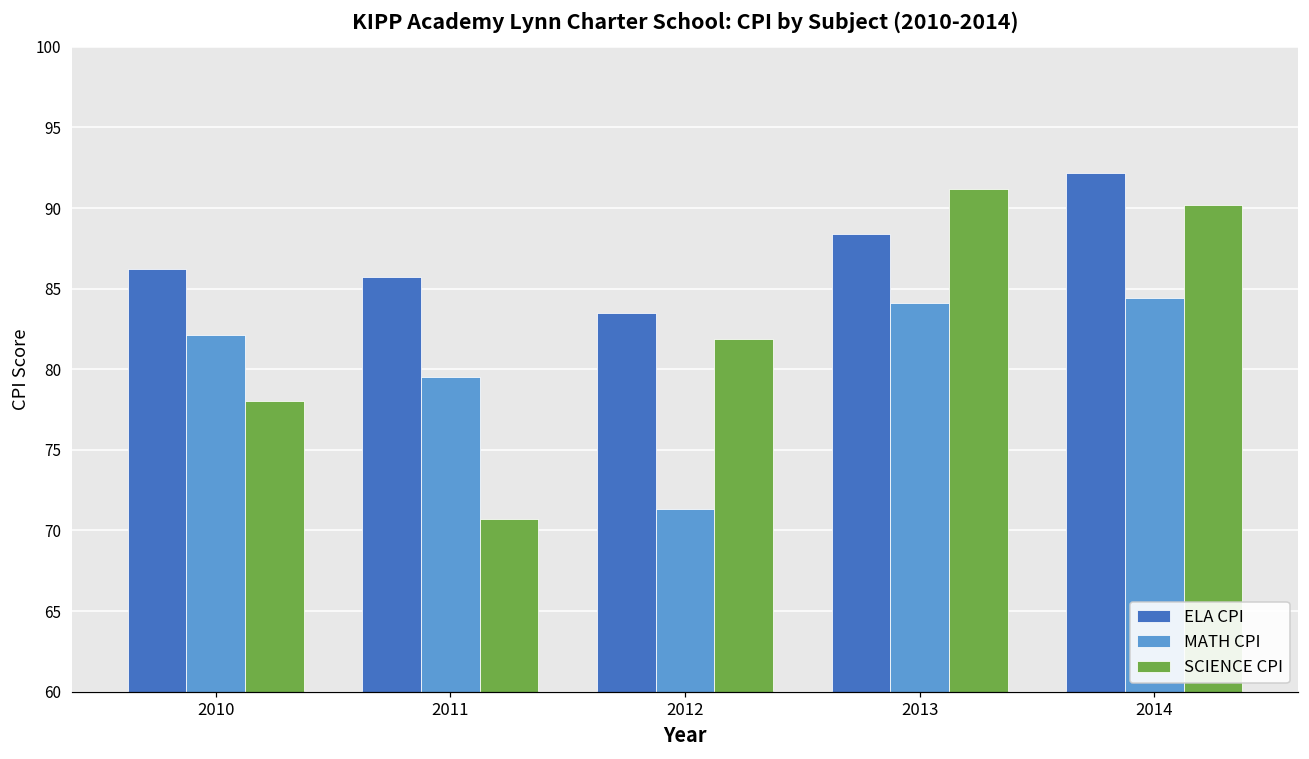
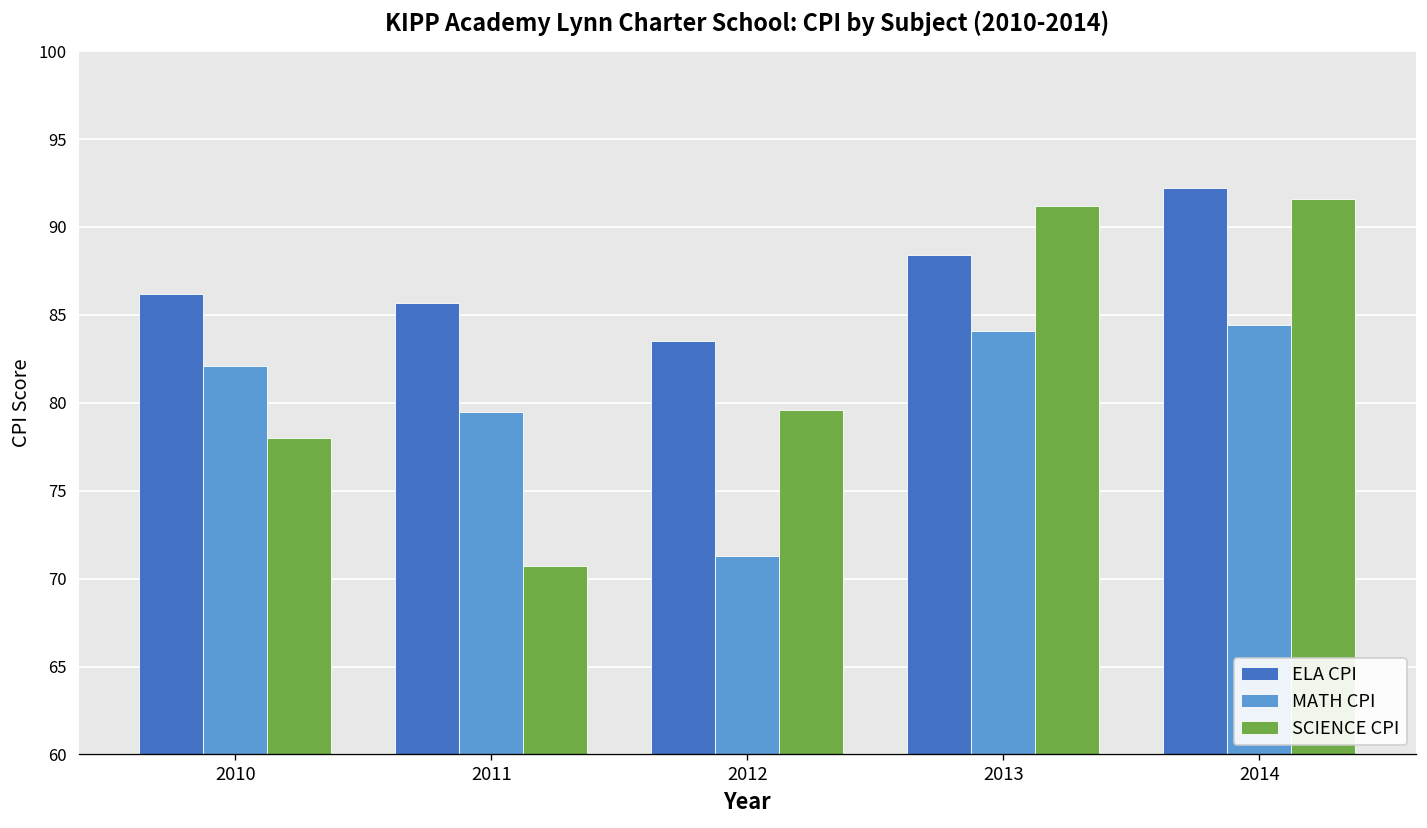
SCIENCE CPI, 2012: 81.9 -> 79.6
SCIENCE CPI, 2014: 90.2 -> 91.6
